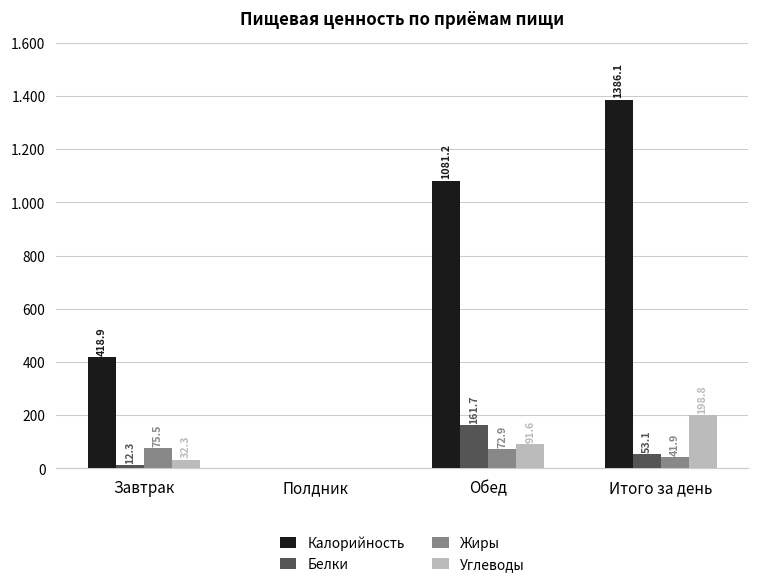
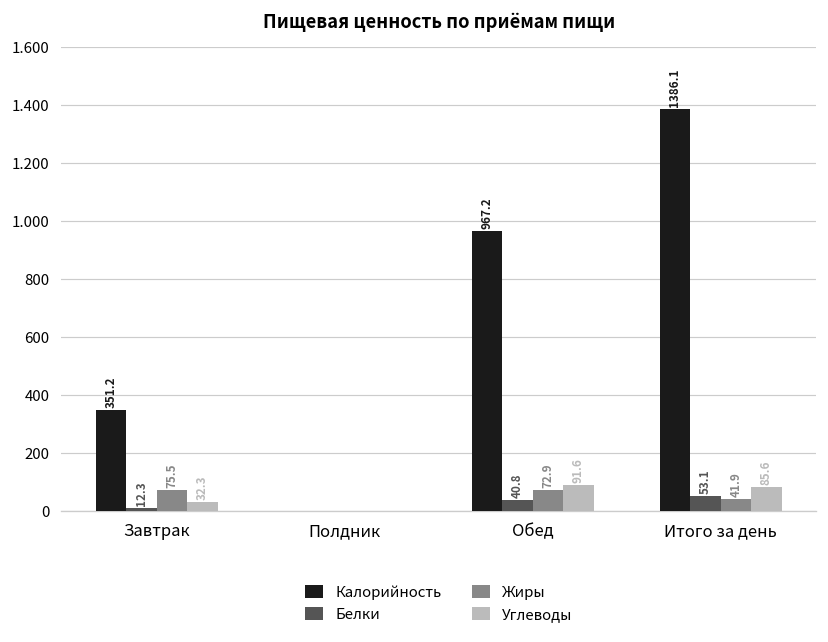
Калорийность, Завтрак: 418.9 -> 351.2
Калорийность, Обед: 1081.2 -> 967.2
Белки, Обед: 161.7 -> 40.8
Углеводы, Итого за день: 198.8 -> 85.6
